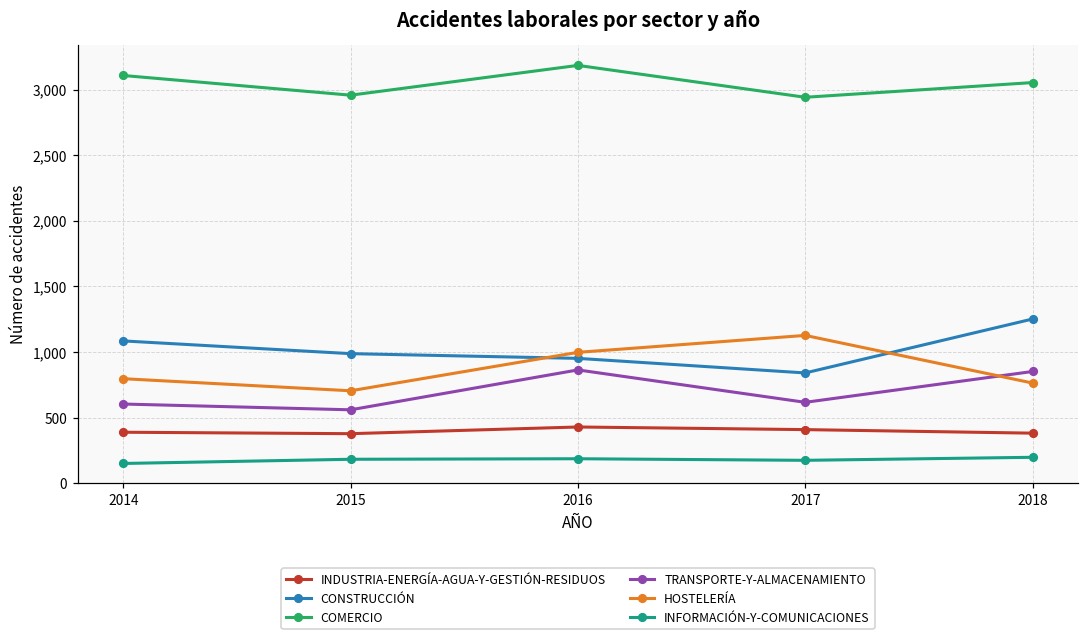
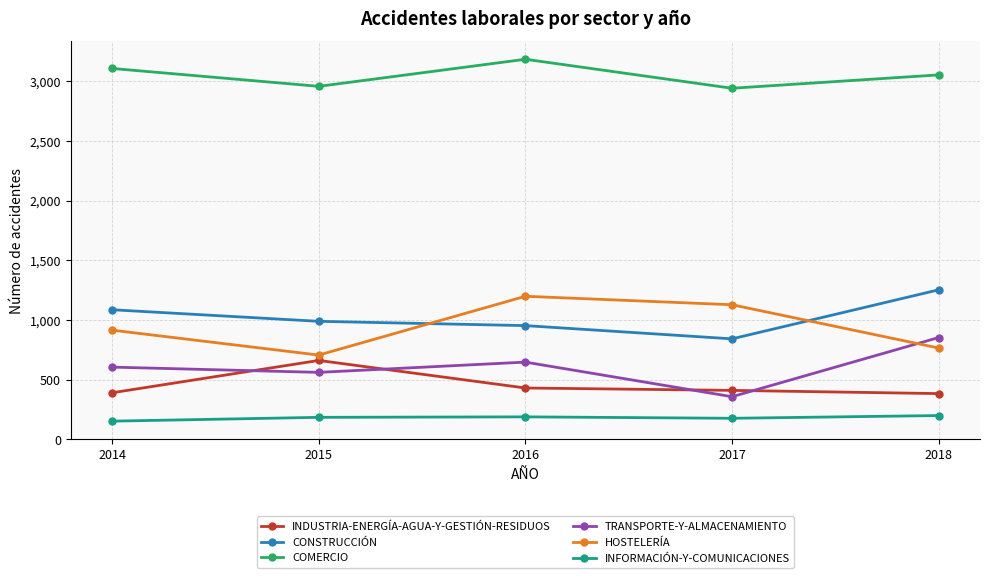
HOSTELERÍA, 2014: 800 -> 910
INDUSTRIA-ENERGÍA-AGUA-Y-GESTIÓN-RESIDUOS, 2015: 380 -> 660
TRANSPORTE-Y-ALMACENAMIENTO, 2016: 860 -> 650
HOSTELERÍA, 2016: 1,000 -> 1,200
TRANSPORTE-Y-ALMACENAMIENTO, 2017: 620 -> 360
